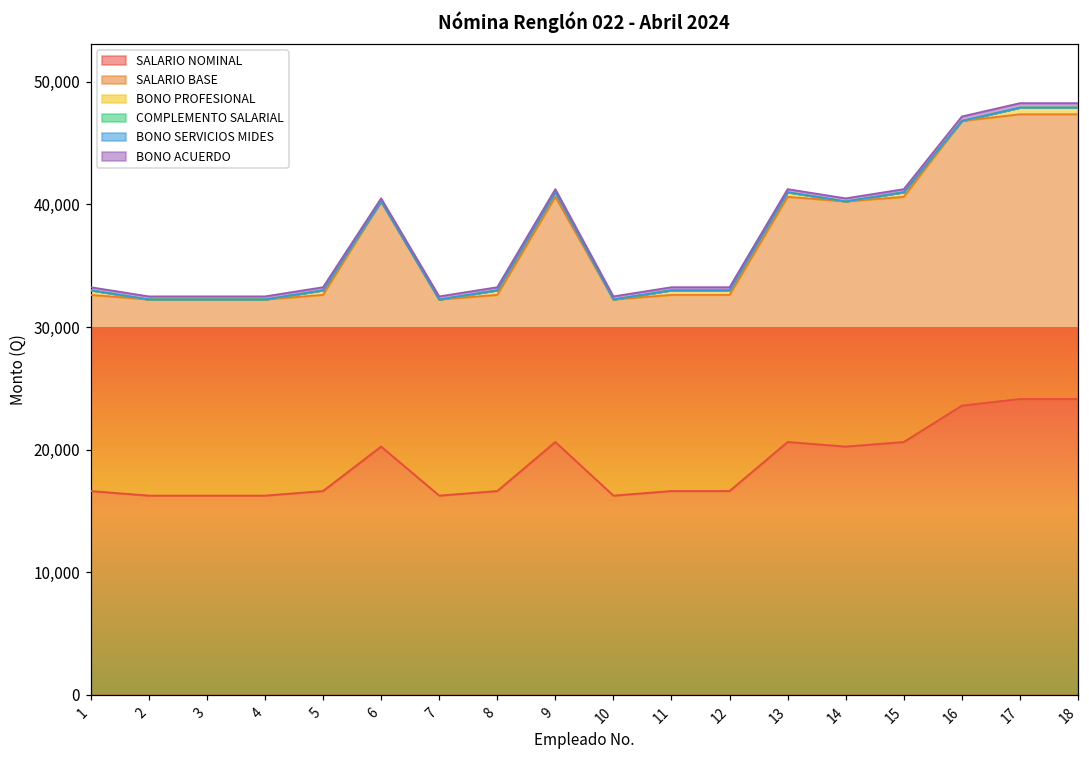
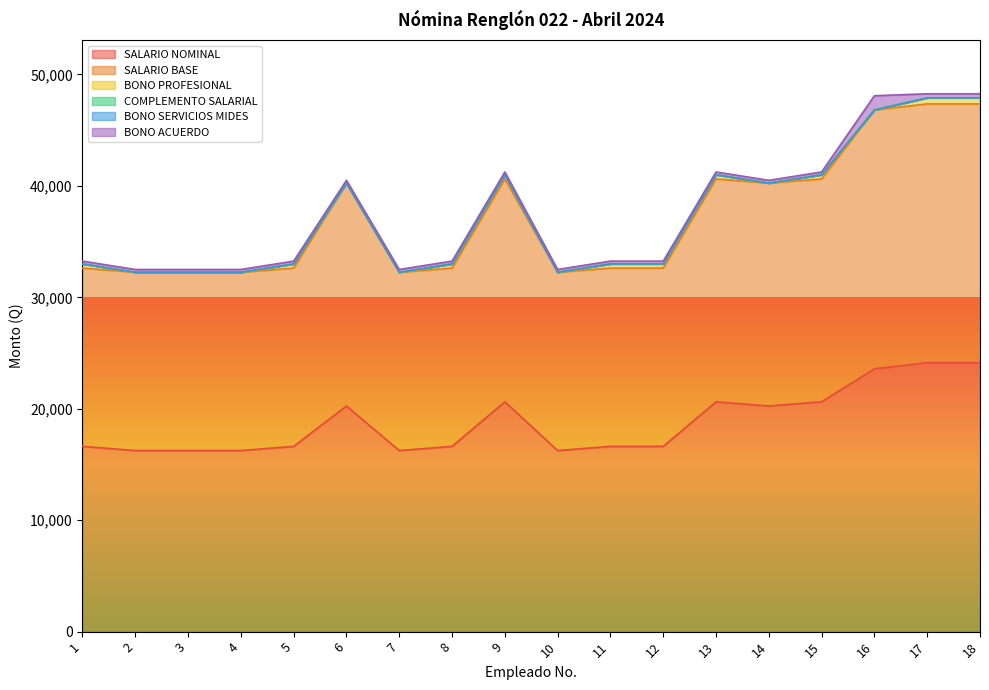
BONO ACUERDO, 16: 400 -> 1,300
